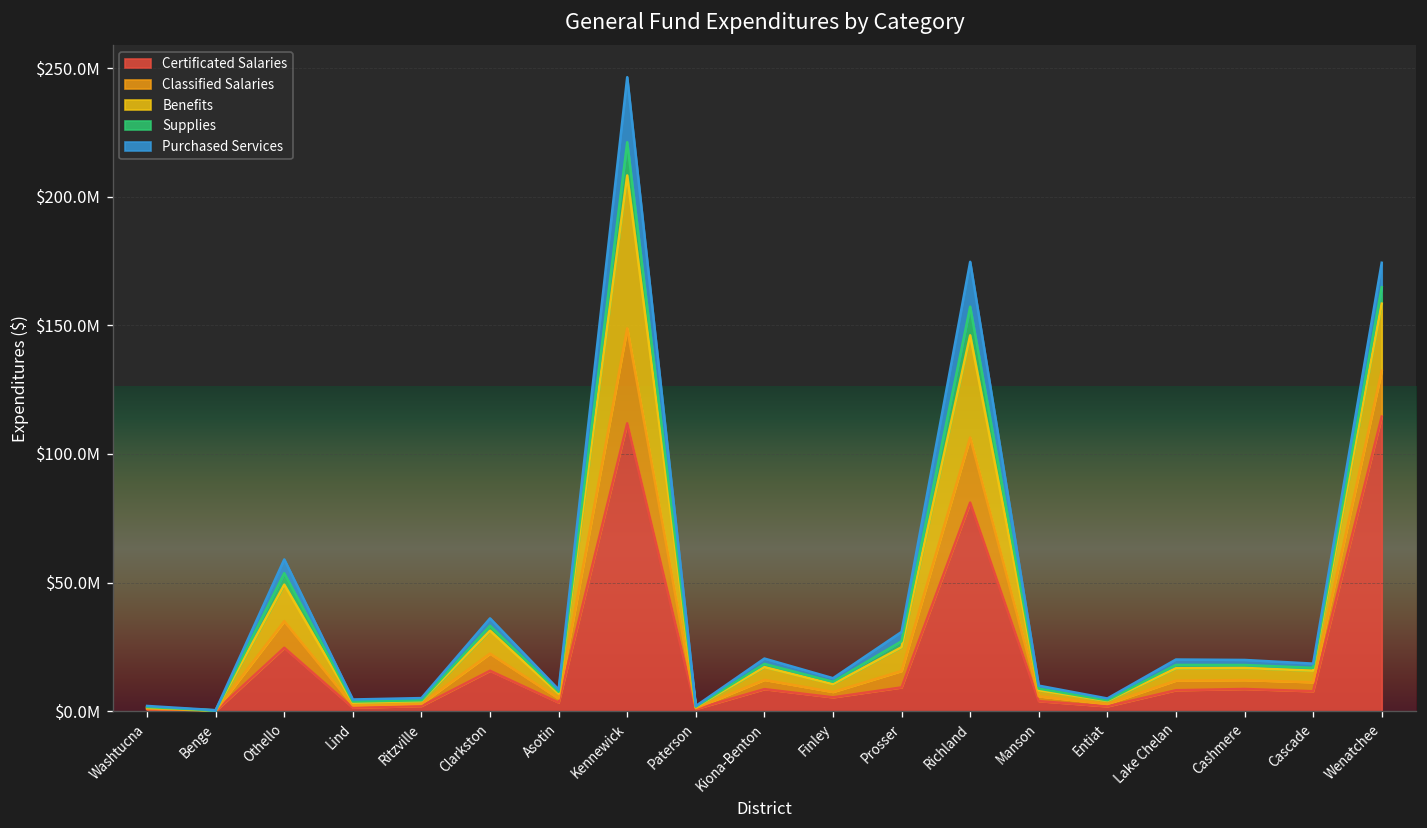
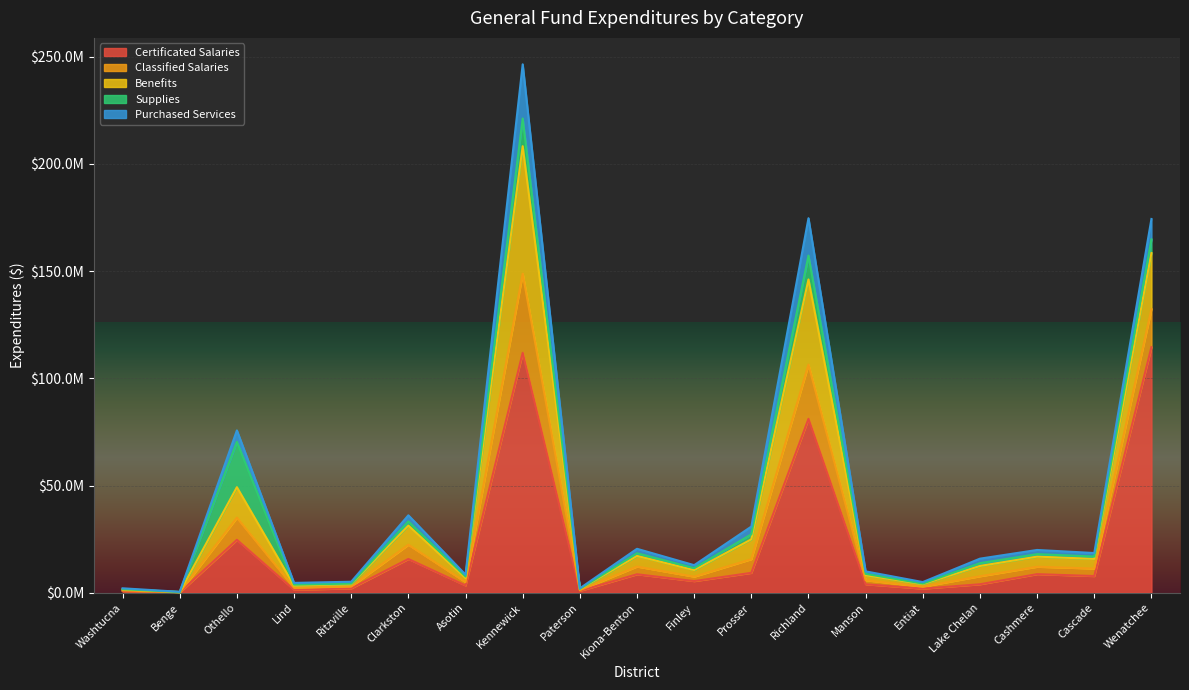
Supplies, Othello: $4000000 -> $21000000
Certificated Salaries, Lake Chelan: $8000000 -> $4000000
